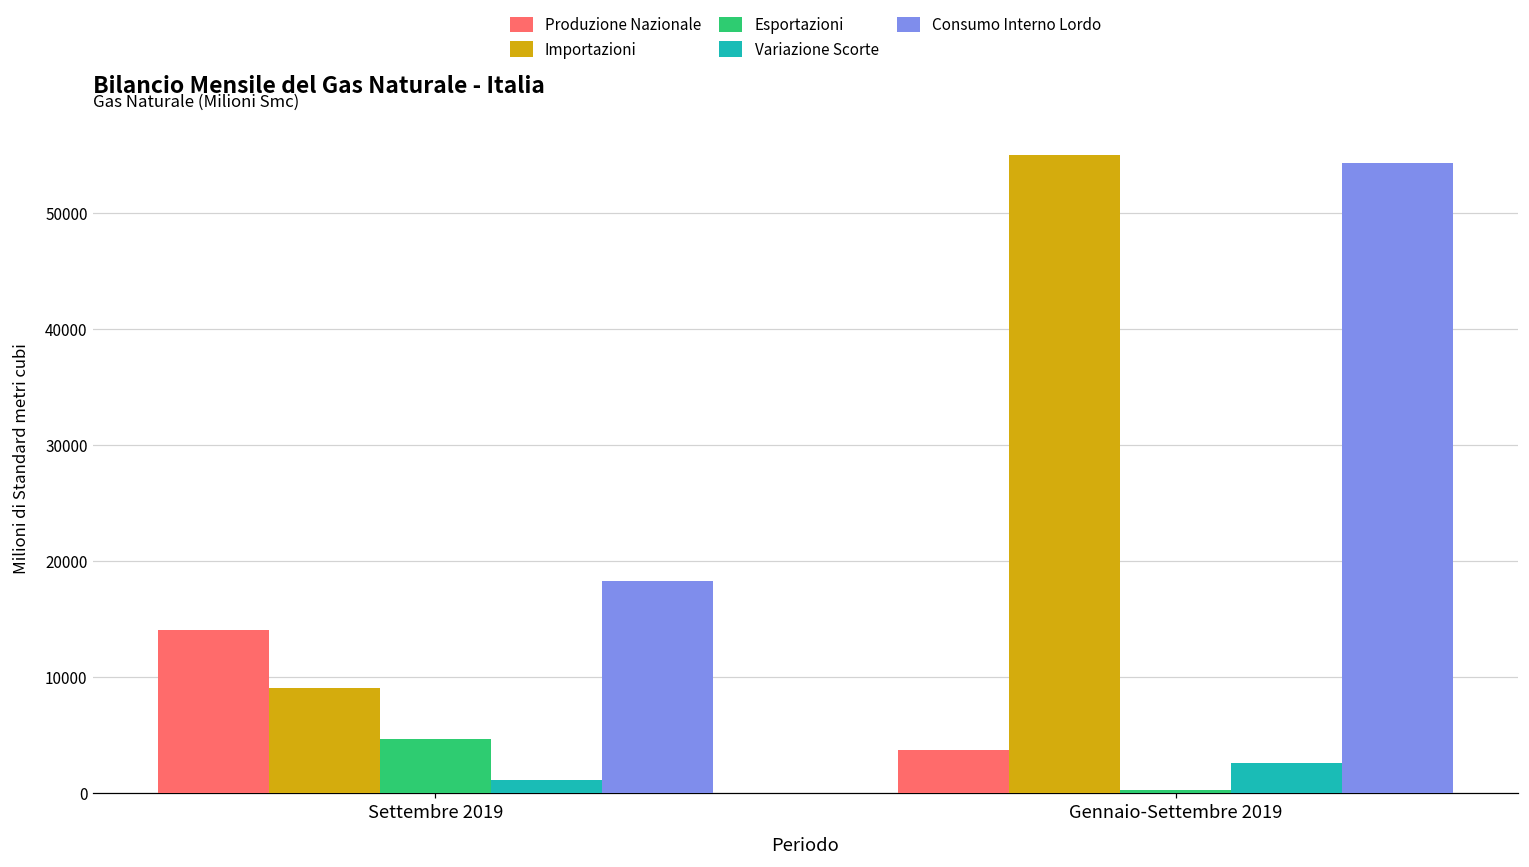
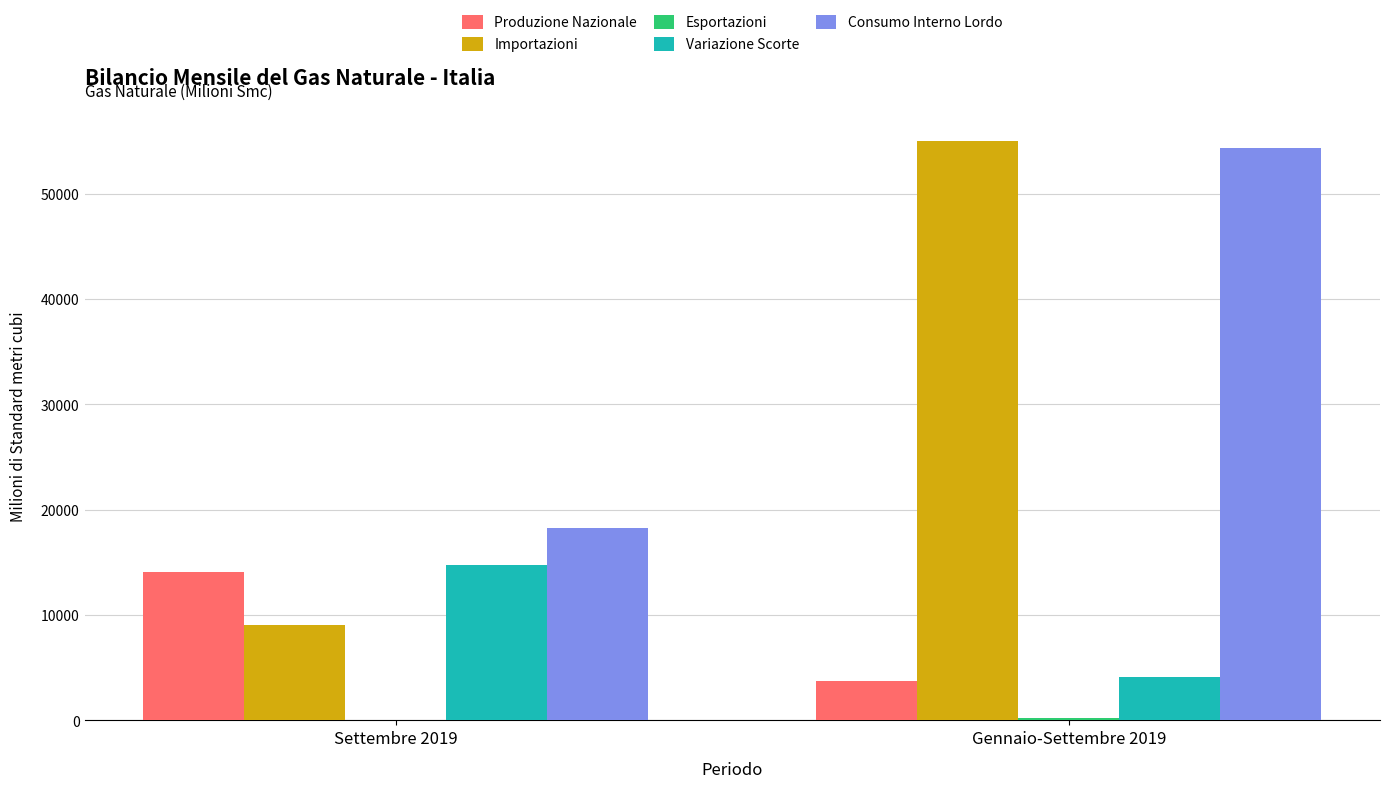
Esportazioni, Settembre 2019: 4600 -> 0
Variazione Scorte, Settembre 2019: 1100 -> 14700
Variazione Scorte, Gennaio-Settembre 2019: 2600 -> 4200
